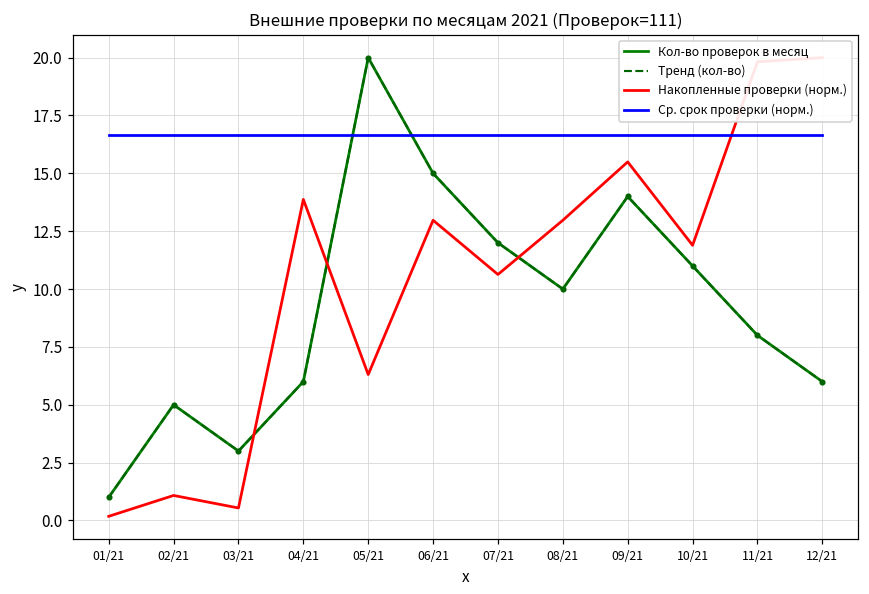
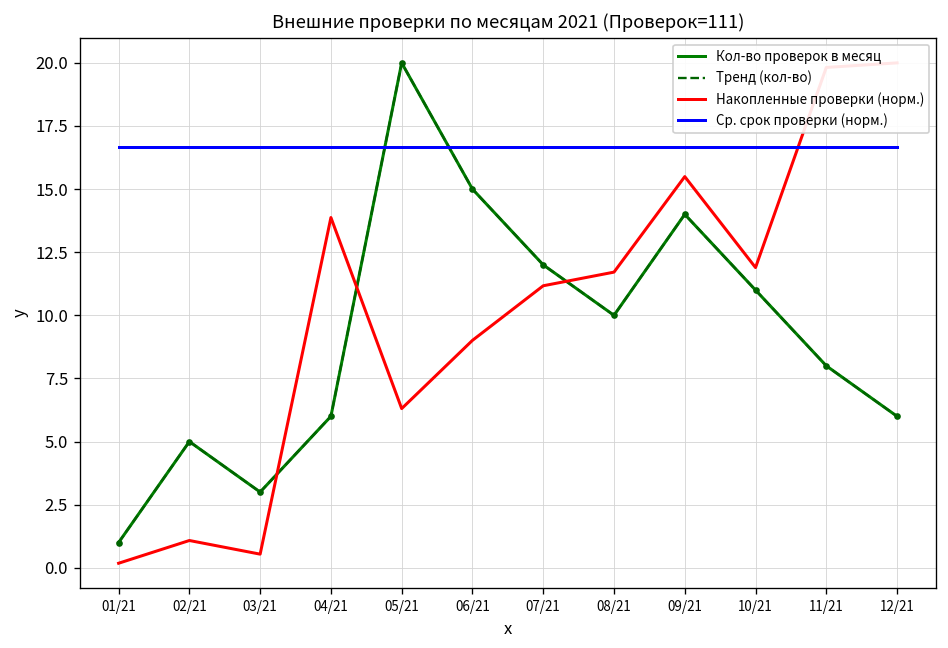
Накопленные проверки (норм.), 06/21: 13.0 -> 9.0
Накопленные проверки (норм.), 07/21: 10.6 -> 11.2
Накопленные проверки (норм.), 08/21: 13.0 -> 11.7
